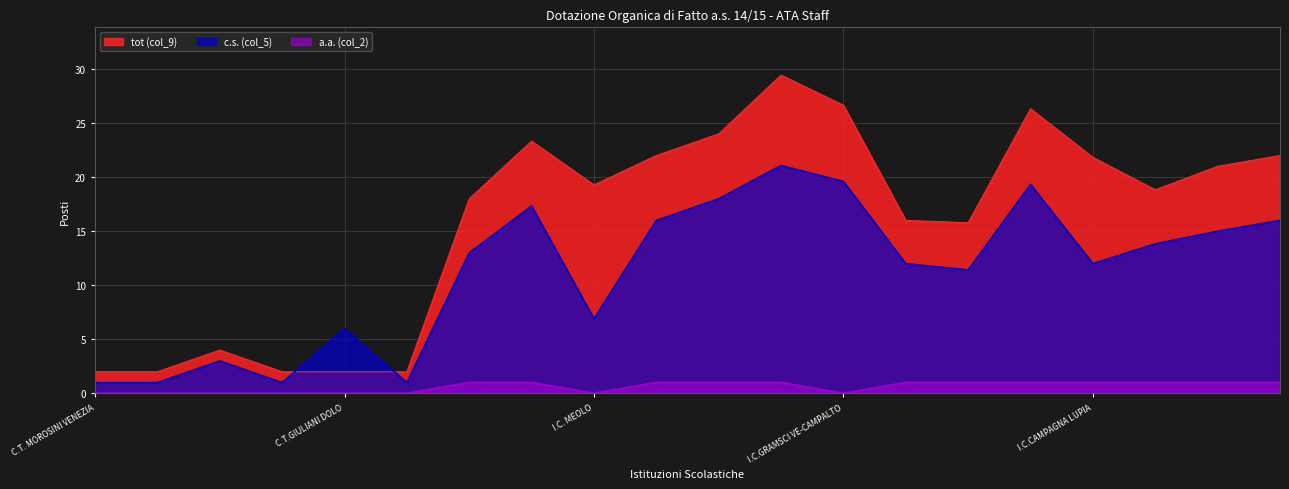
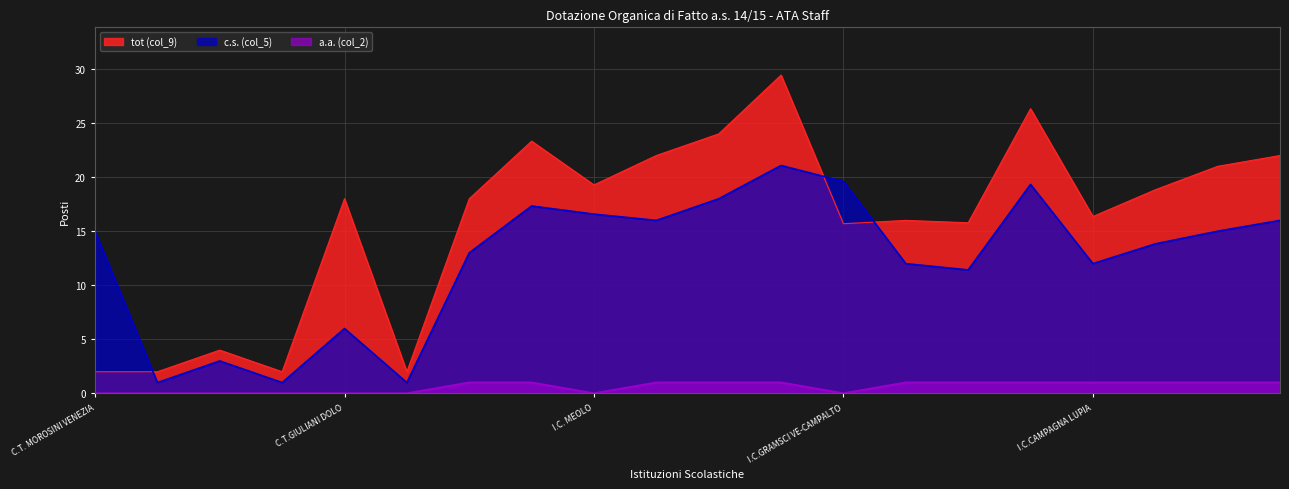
c.s. (col_5), C.T. MOROSINI VENEZIA: 1 -> 15
tot (col_9), C.T.GIULIANI DOLO: 2 -> 18
c.s. (col_5), I.C. MEOLO: 6.9 -> 16.6
tot (col_9), I.C.GRAMSCI VE-CAMPALTO: 26.7 -> 15.7
tot (col_9), I.C.CAMPAGNA LUPIA: 21.8 -> 16.4
